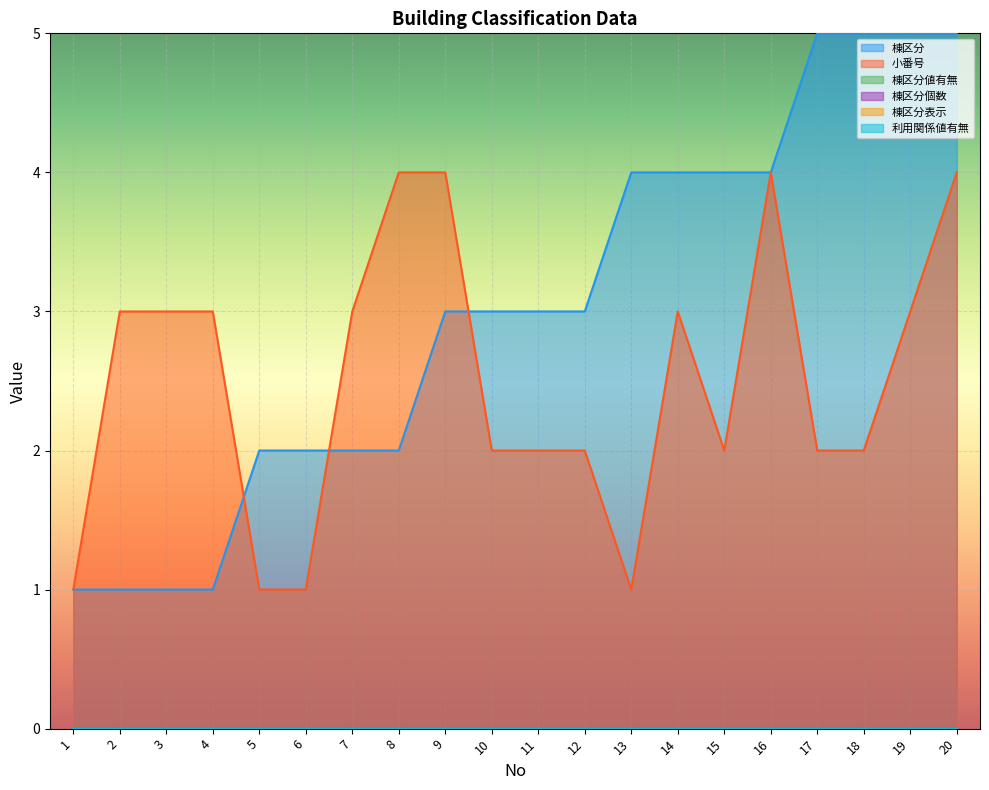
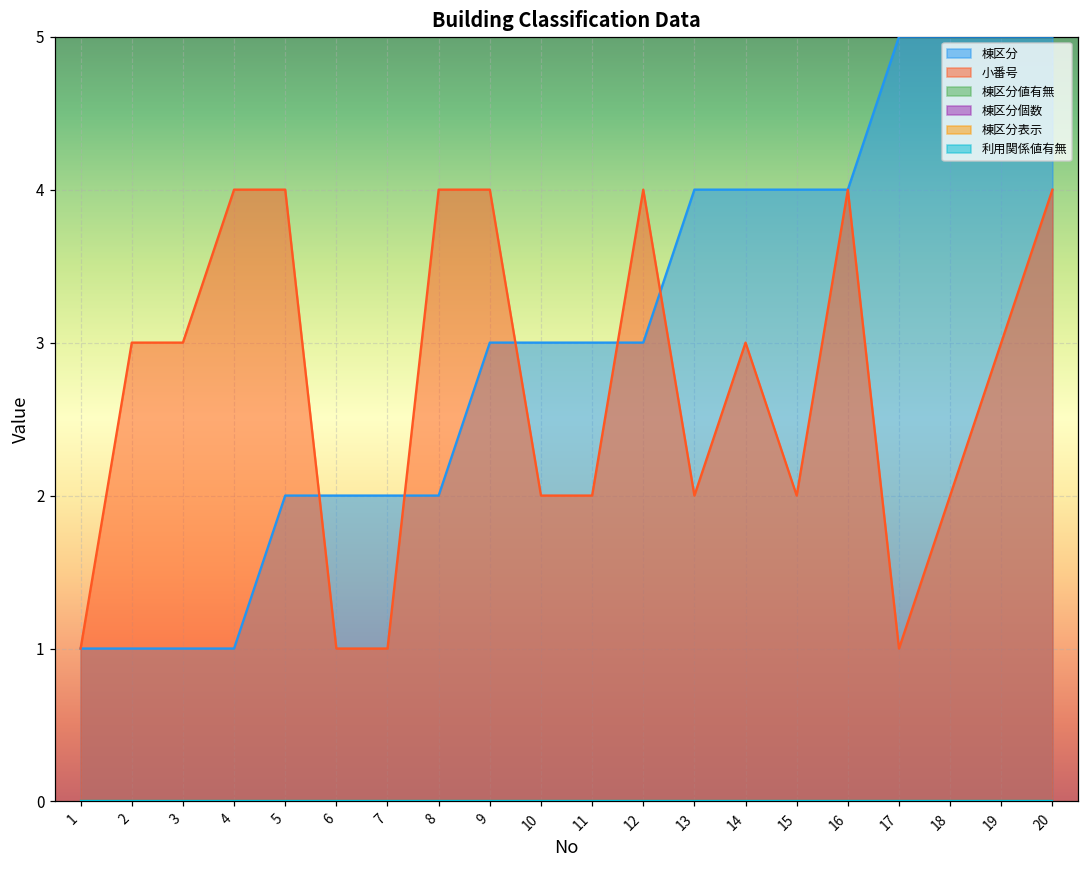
小番号, 4: 3 -> 4
小番号, 5: 1 -> 4
小番号, 7: 3 -> 1
小番号, 12: 2 -> 4
小番号, 13: 1 -> 2
小番号, 17: 2 -> 1
